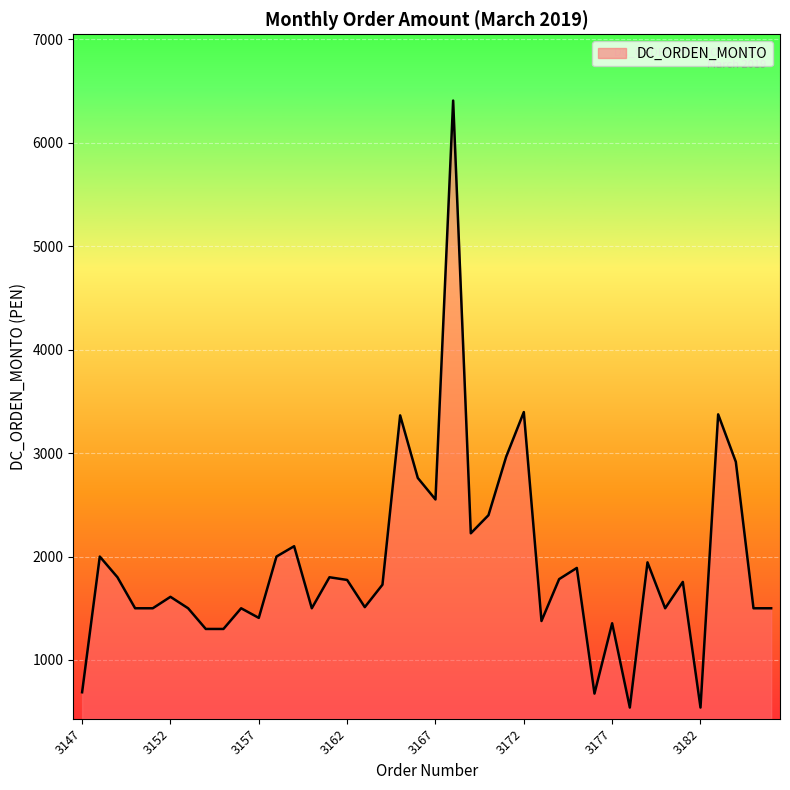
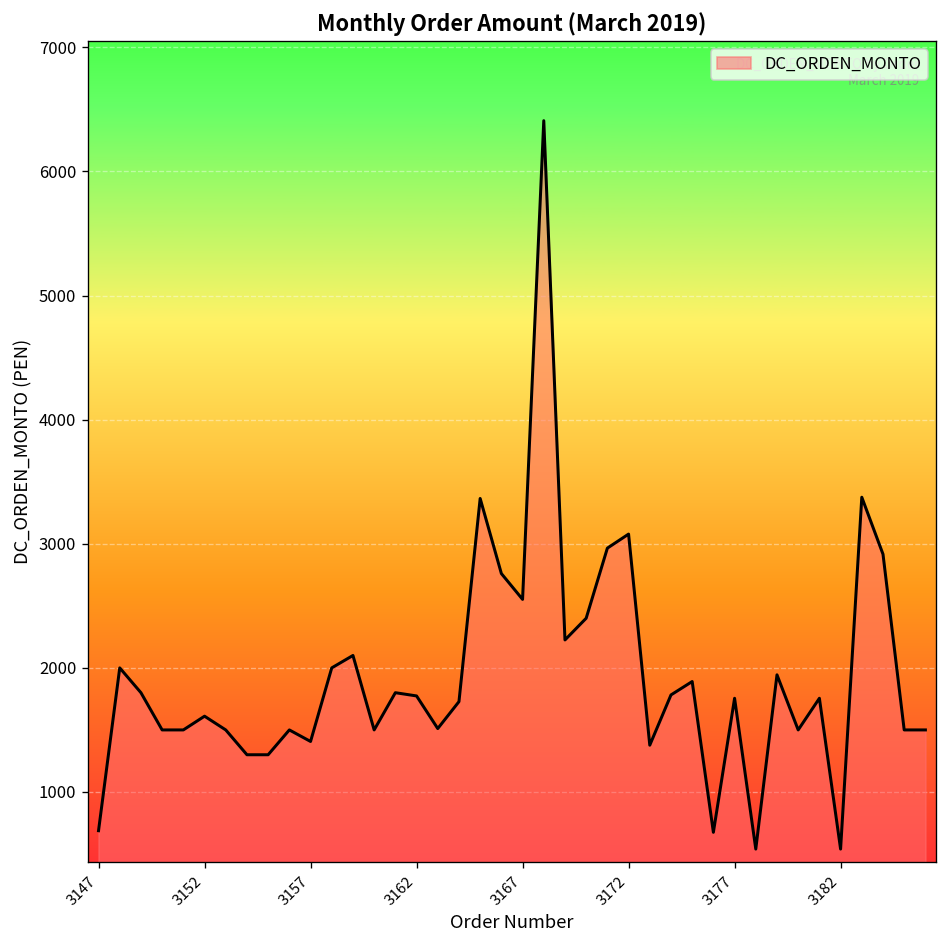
3172: 3400 -> 3080
3177: 1360 -> 1760
